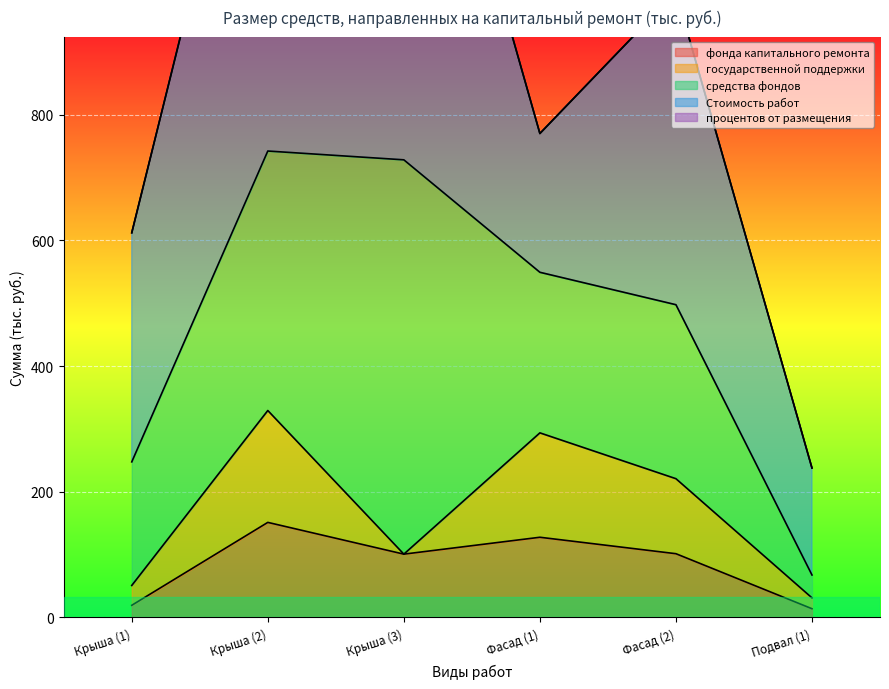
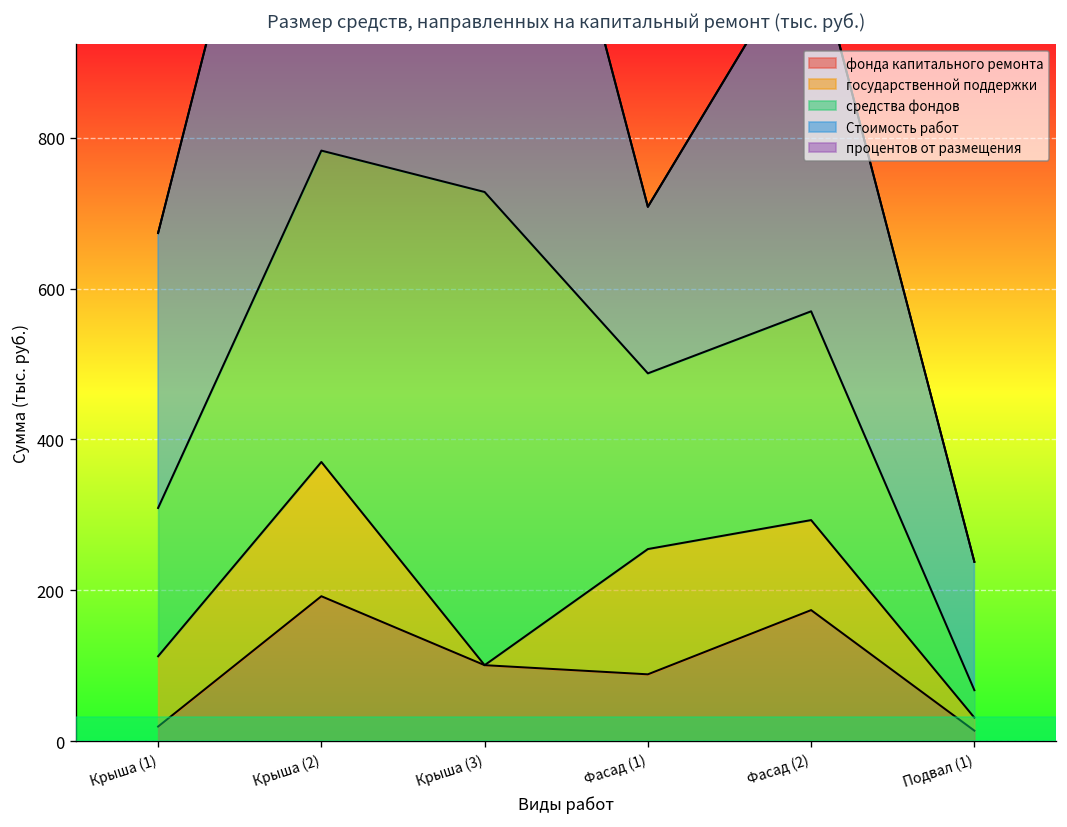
государственной поддержки, Крыша (1): 30 -> 90
фонда капитального ремонта, Крыша (2): 150 -> 190
фонда капитального ремонта, Фасад (1): 130 -> 90
средства фондов, Фасад (1): 260 -> 230
фонда капитального ремонта, Фасад (2): 100 -> 170
